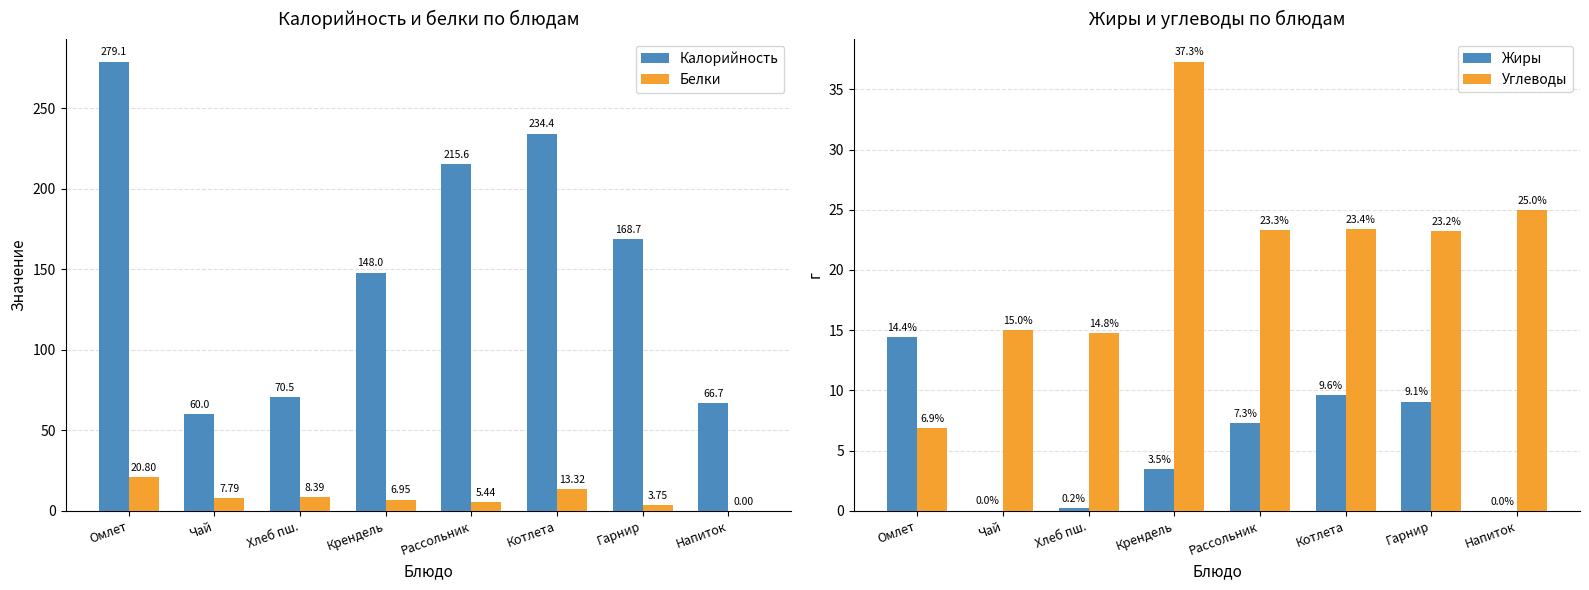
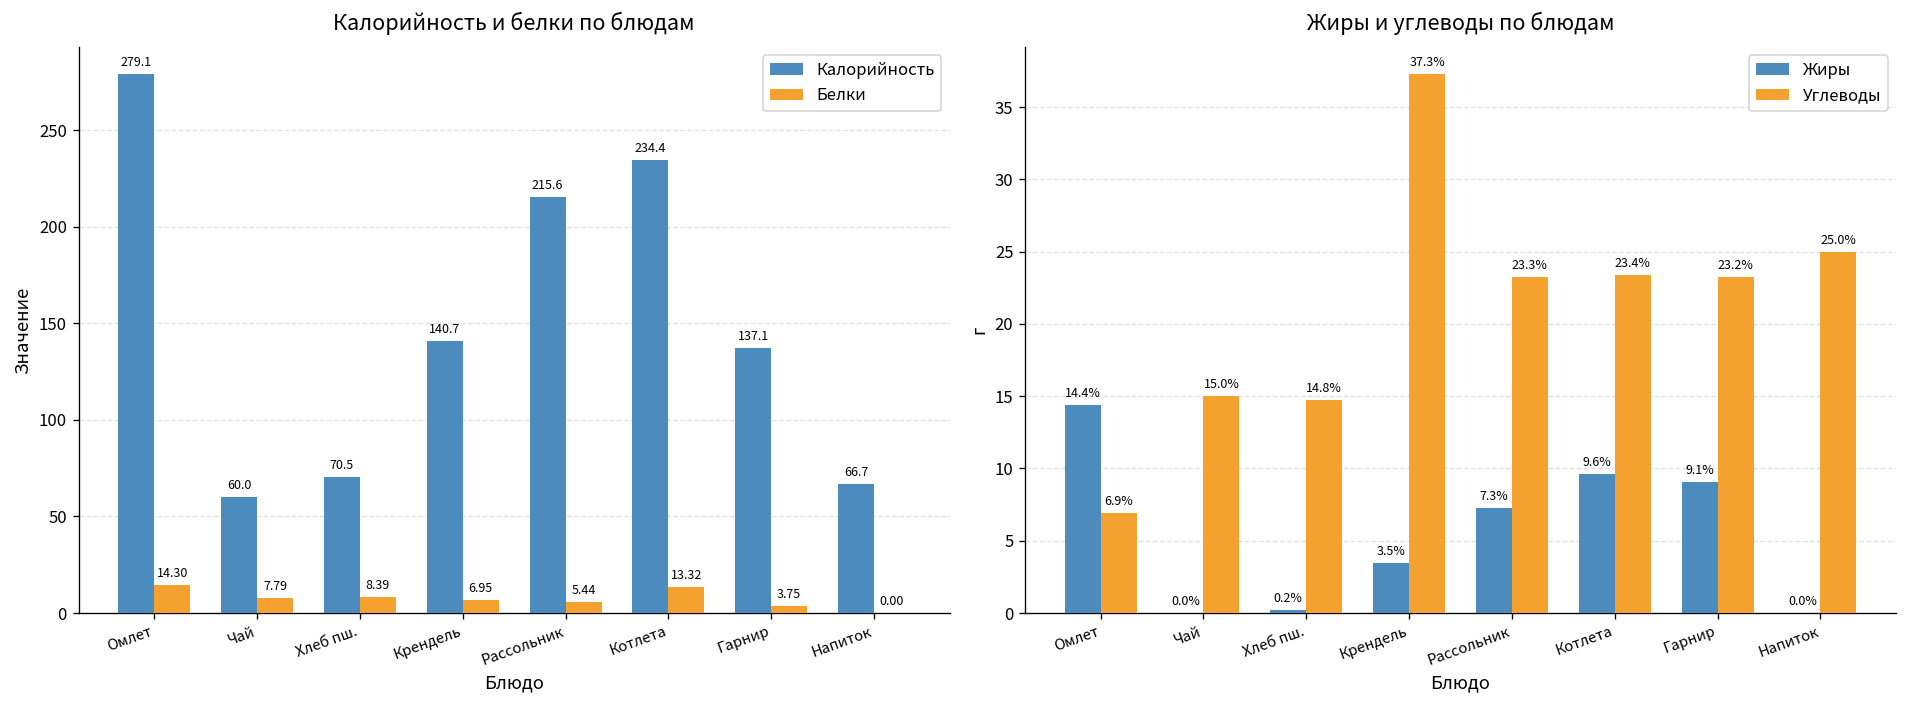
Калорийность и белки по блюдам, Белки, Омлет: 20.80 -> 14.30
Калорийность и белки по блюдам, Калорийность, Крендель: 148.0 -> 140.7
Калорийность и белки по блюдам, Калорийность, Гарнир: 168.7 -> 137.1
